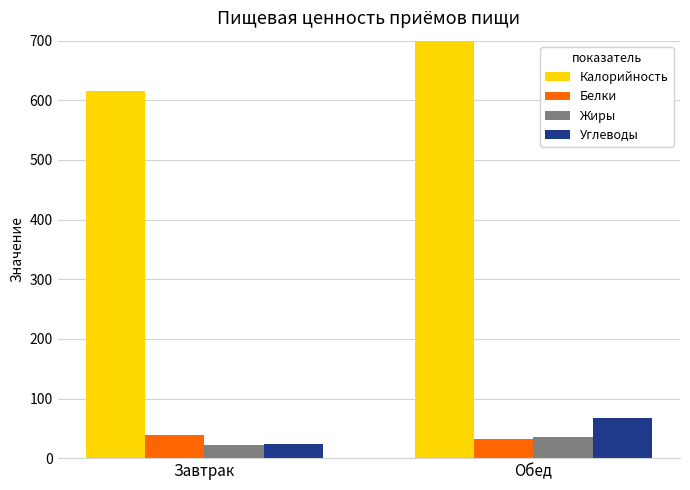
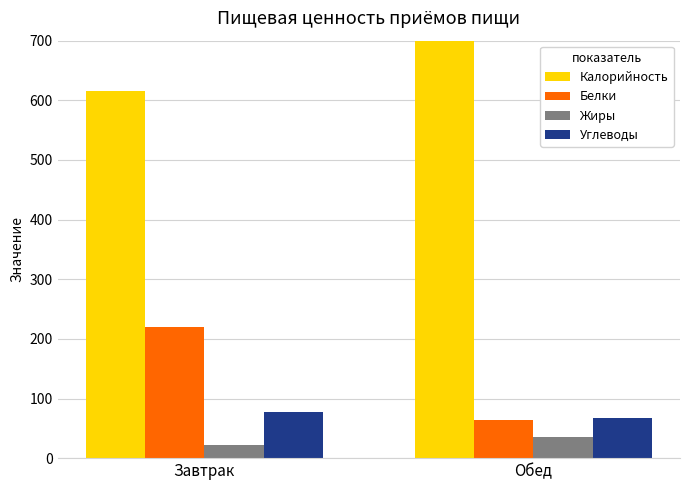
Белки, Завтрак: 40 -> 220
Углеводы, Завтрак: 20 -> 80
Белки, Обед: 30 -> 60
